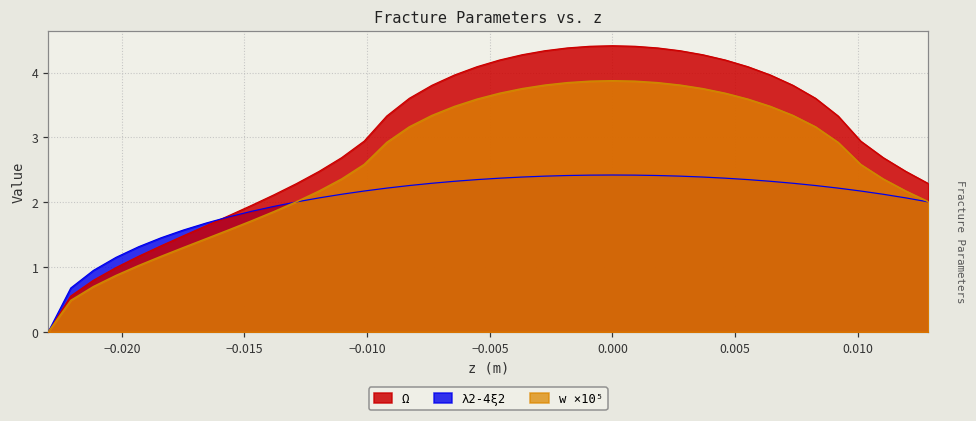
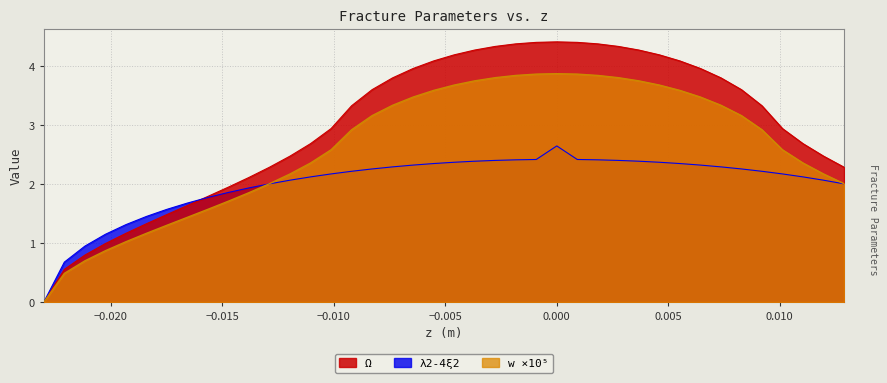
λ2-4ξ2, 0.000: 2.4 -> 2.6
